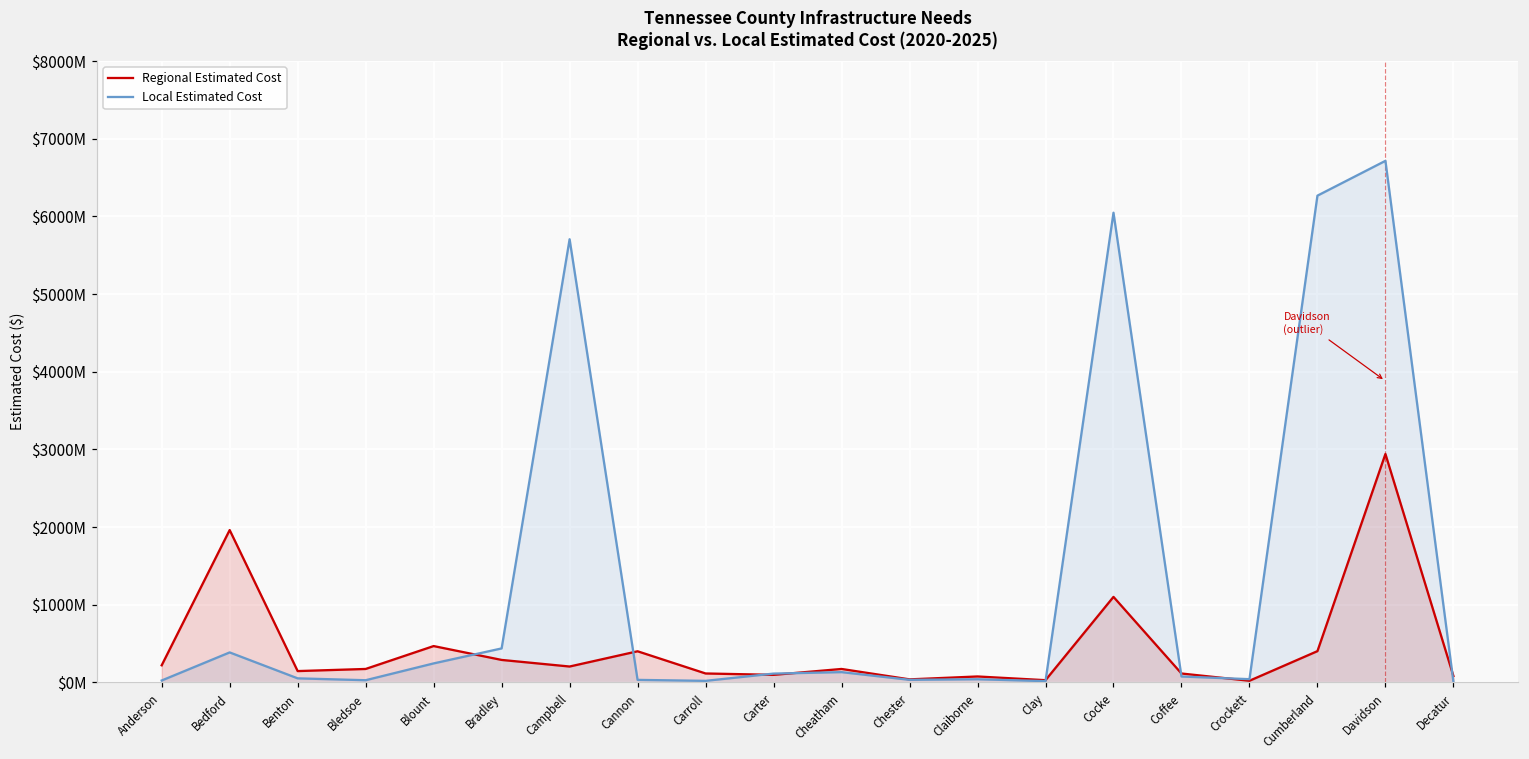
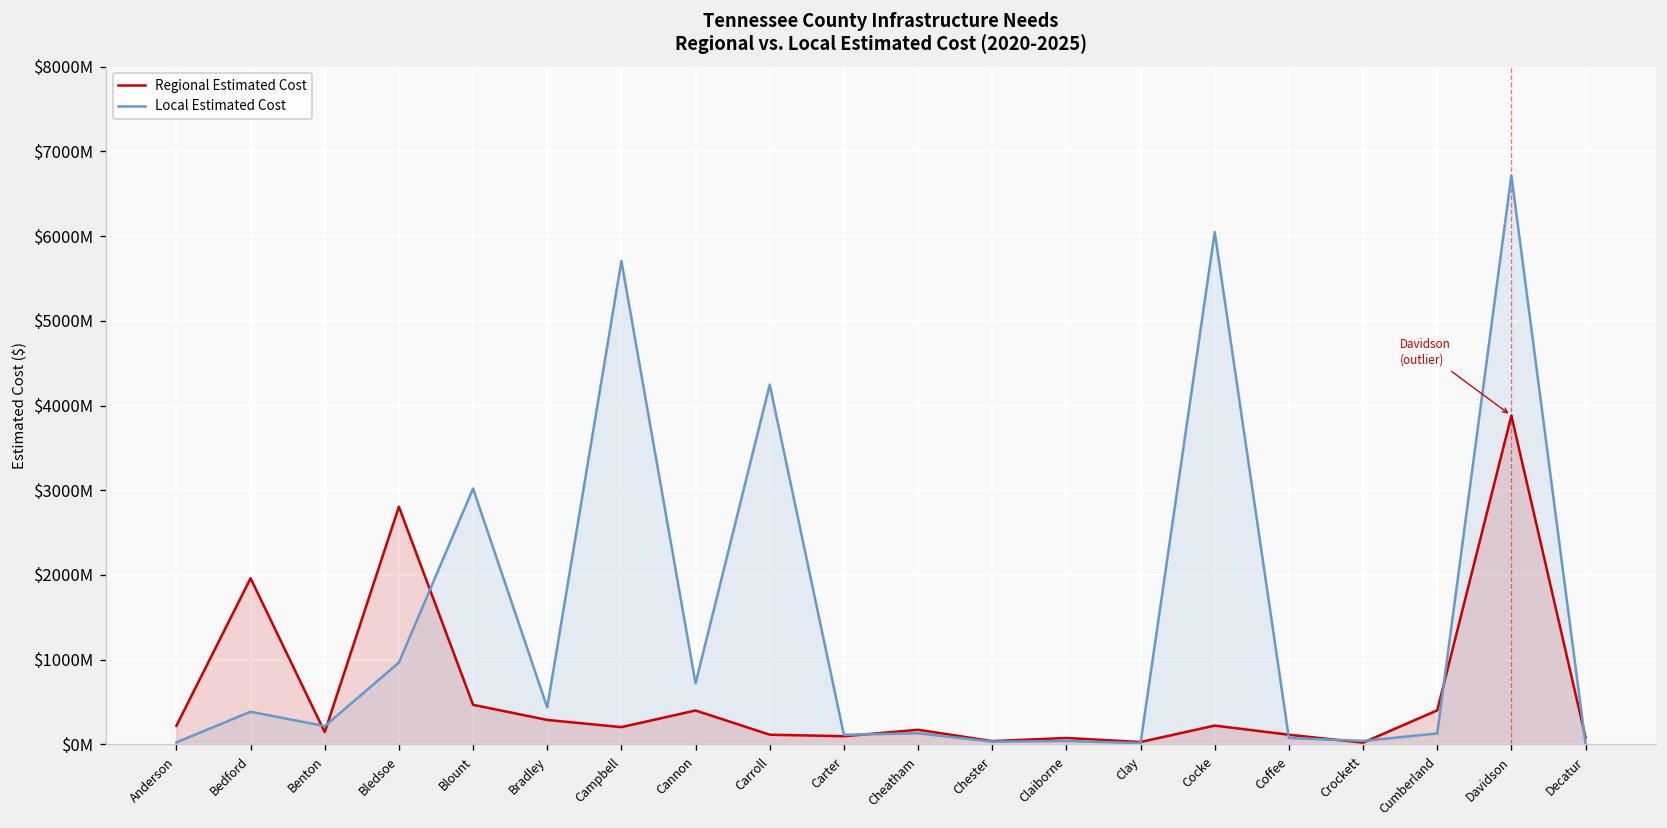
Local Estimated Cost, Benton: $100000000 -> $200000000
Regional Estimated Cost, Bledsoe: $200000000 -> $2800000000
Local Estimated Cost, Bledsoe: $0 -> $1000000000
Local Estimated Cost, Blount: $200000000 -> $3000000000
Local Estimated Cost, Cannon: $0 -> $700000000
Local Estimated Cost, Carroll: $0 -> $4200000000
Regional Estimated Cost, Cocke: $1100000000 -> $200000000
Local Estimated Cost, Cumberland: $6300000000 -> $100000000
Regional Estimated Cost, Davidson: $2900000000 -> $3900000000
